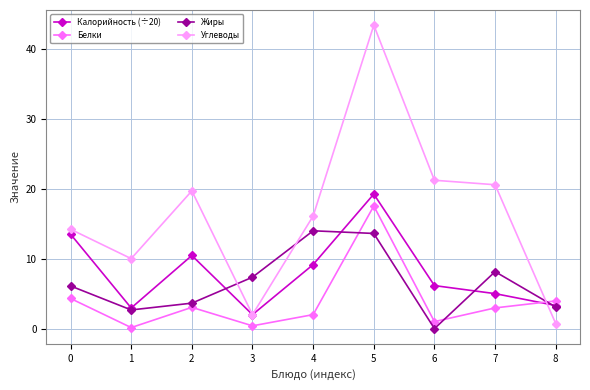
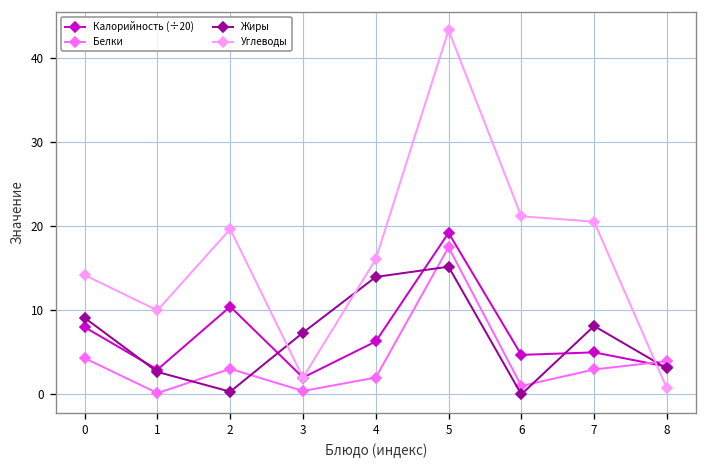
Калорийность (÷20), 0: 14 -> 8
Жиры, 0: 6 -> 9
Жиры, 2: 4 -> 0
Калорийность (÷20), 4: 9 -> 6
Жиры, 5: 14 -> 15
Калорийность (÷20), 6: 6 -> 5
